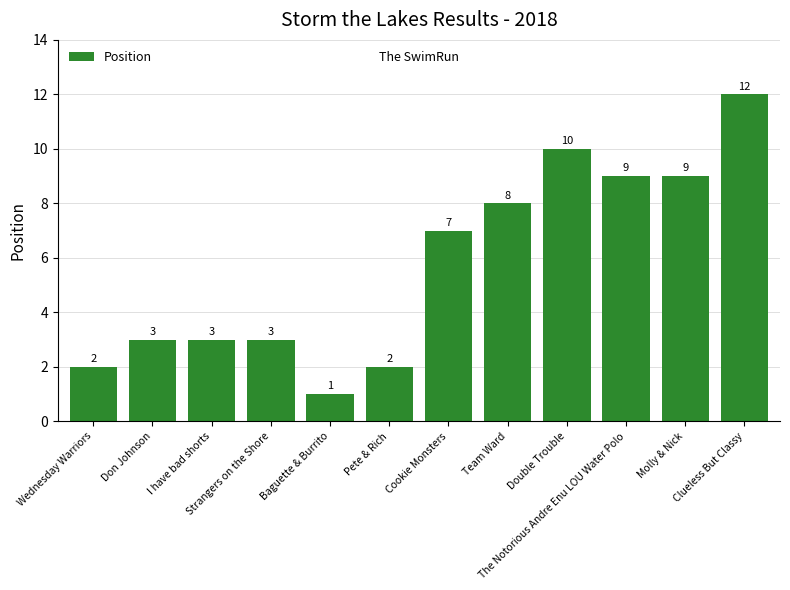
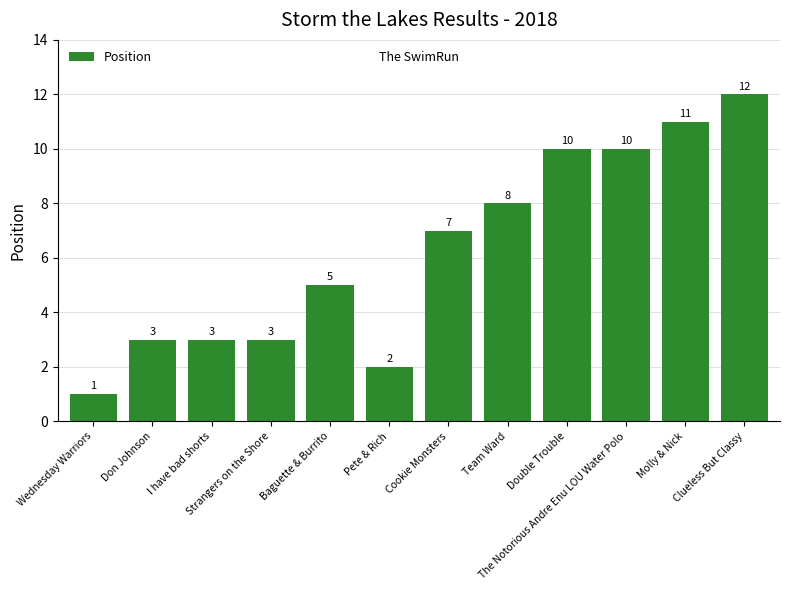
Wednesday Warriors: 2 -> 1
Baguette & Burrito: 1 -> 5
The Notorious Andre Enu LOU Water Polo: 9 -> 10
Molly & Nick: 9 -> 11
